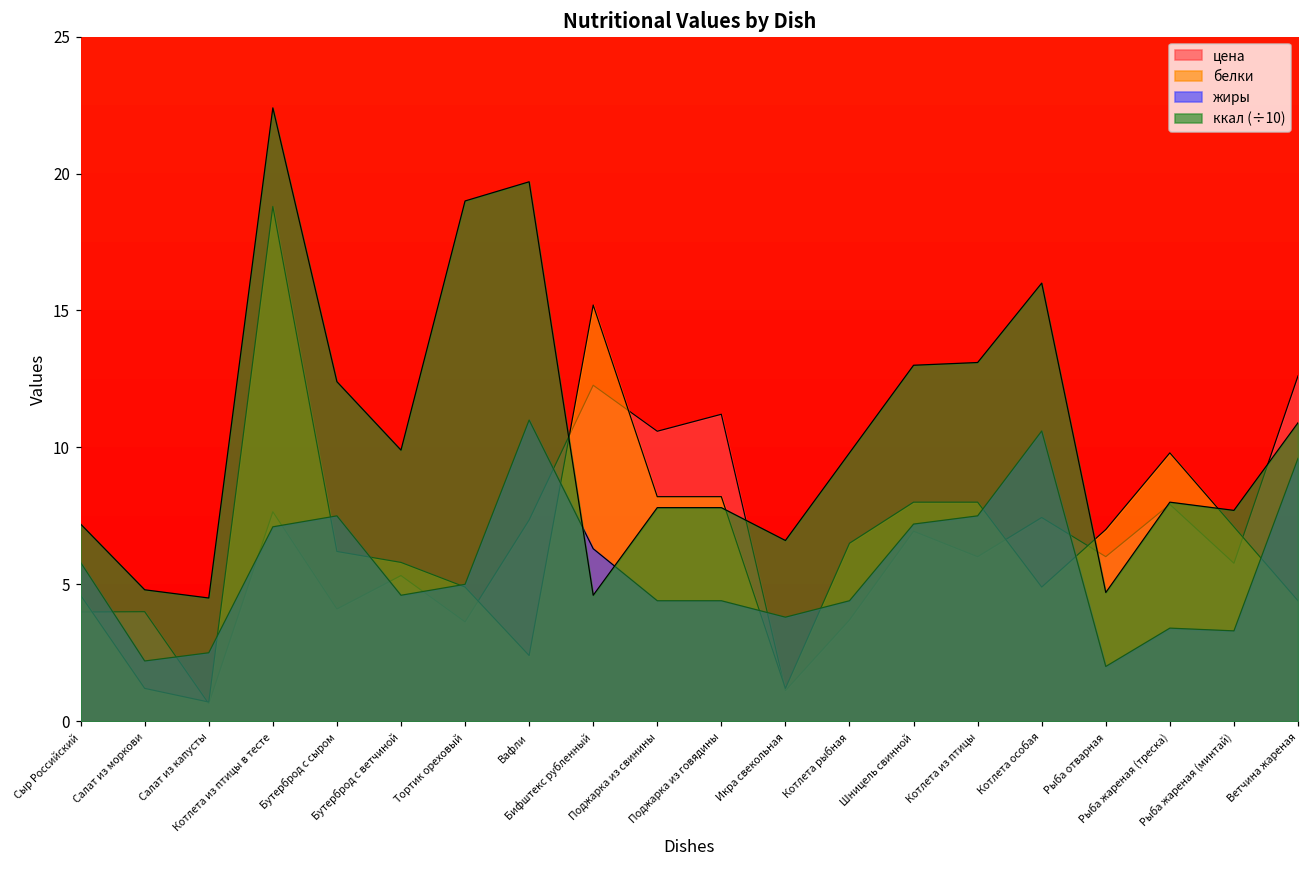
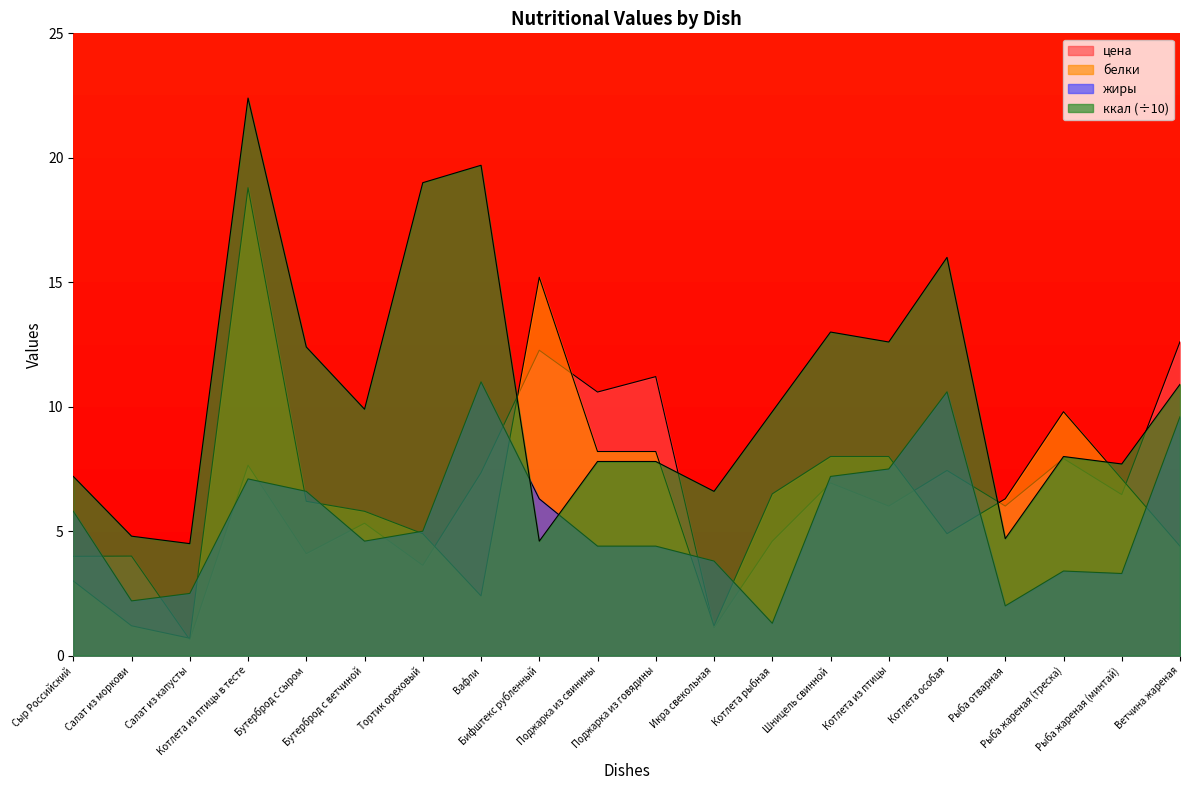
белки, Сыр Российский: 4.6 -> 3.0
жиры, Бутерброд с сыром: 7.5 -> 6.6
цена, Котлета рыбная: 3.7 -> 4.6
жиры, Котлета рыбная: 4.4 -> 1.3
ккал (÷10), Котлета из птицы: 13.1 -> 12.6
белки, Рыба отварная: 7.0 -> 6.3
цена, Рыба жареная (минтай): 5.8 -> 6.5
